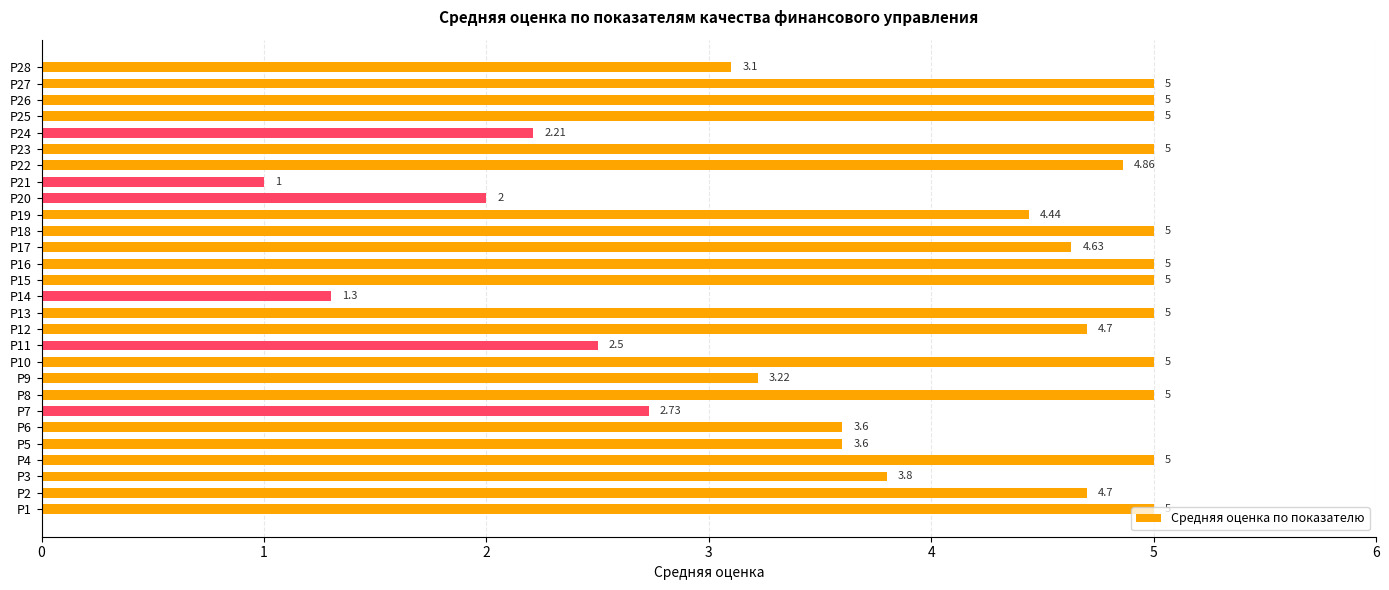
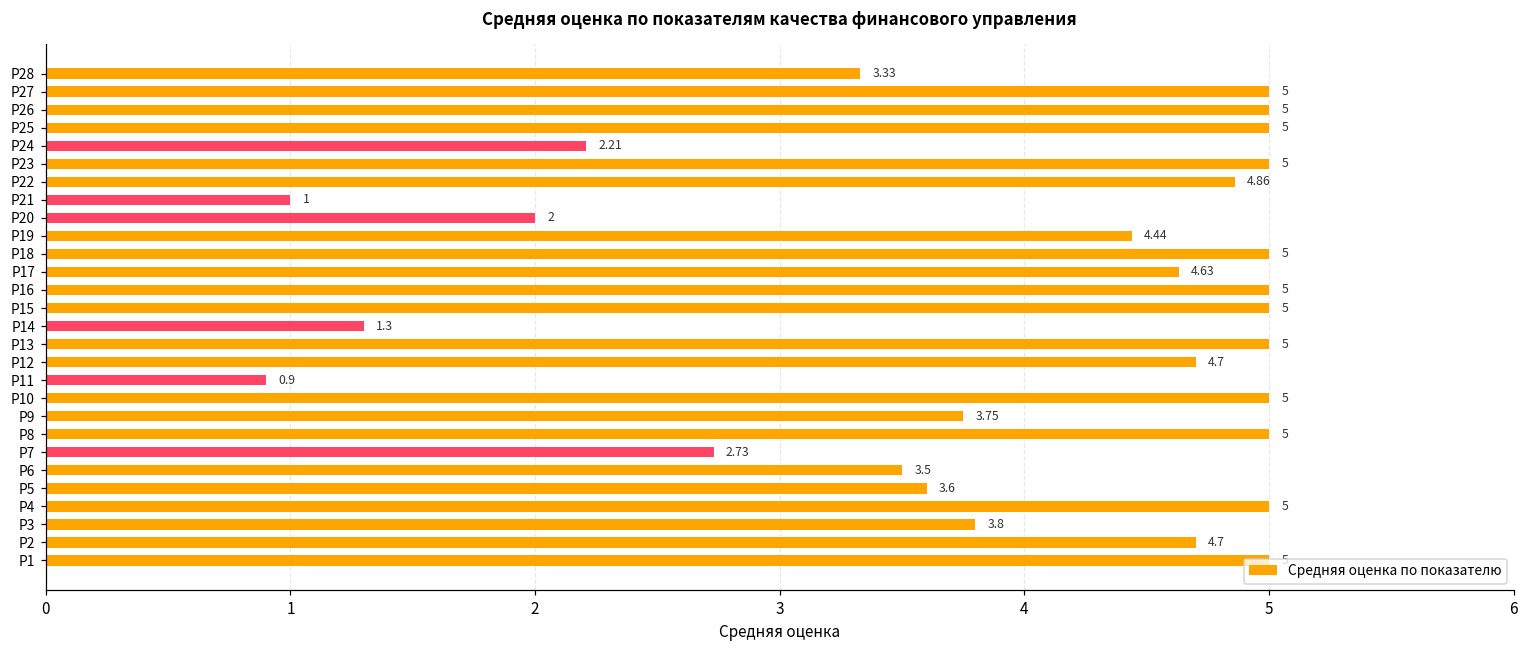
Р28: 3.1 -> 3.33
Р11: 2.5 -> 0.9
Р9: 3.22 -> 3.75
Р6: 3.6 -> 3.5
